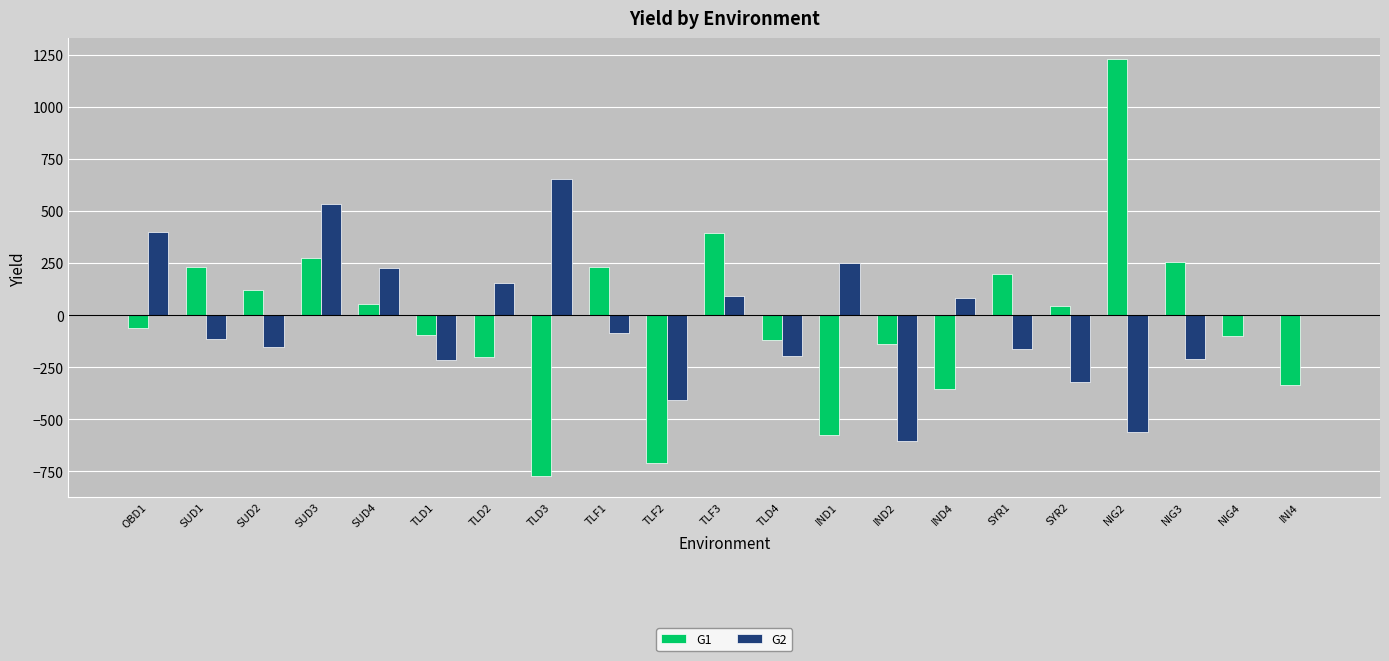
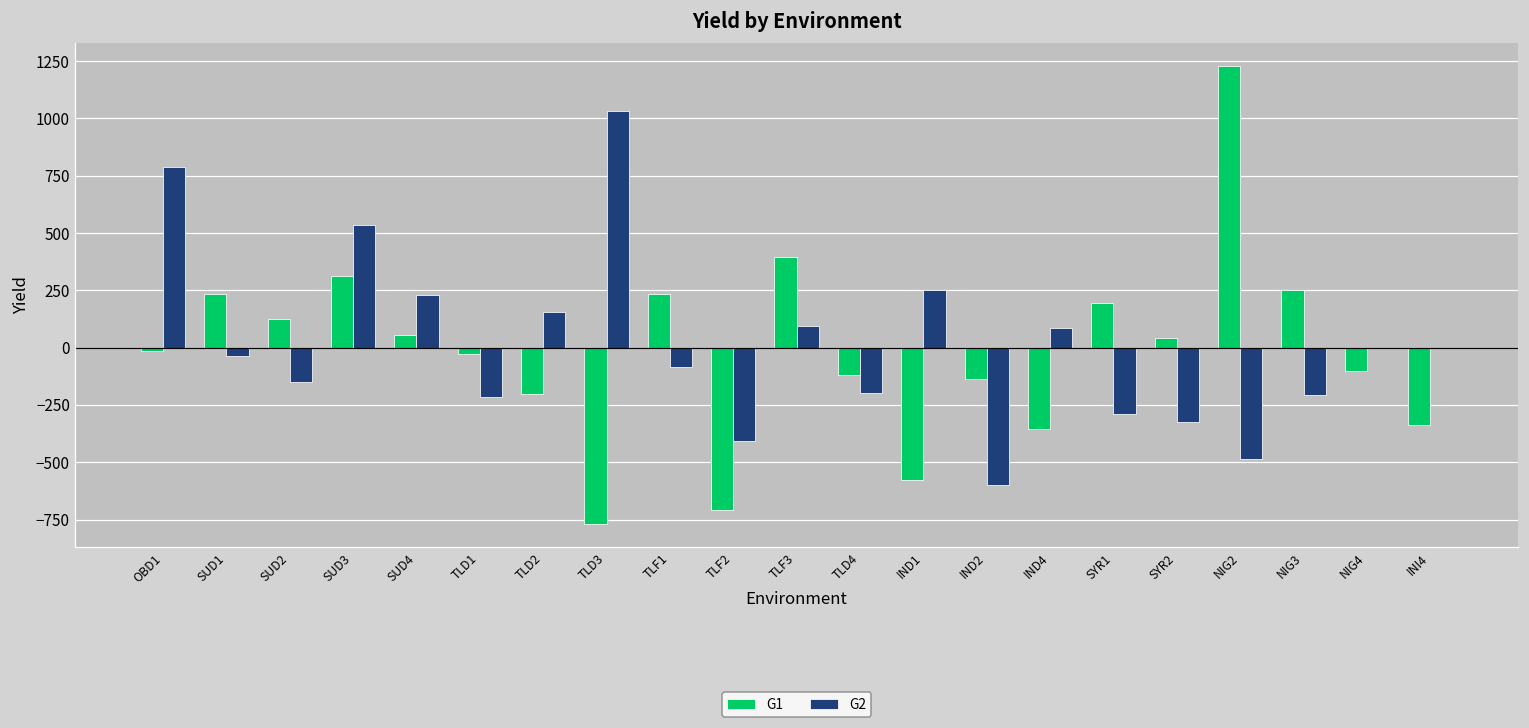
G1, OBD1: -60 -> -20
G2, OBD1: 400 -> 790
G2, SUD1: -120 -> -40
G1, SUD3: 270 -> 310
G1, TLD1: -90 -> -30
G2, TLD3: 650 -> 1030
G2, SYR1: -160 -> -290
G2, NIG2: -560 -> -490
